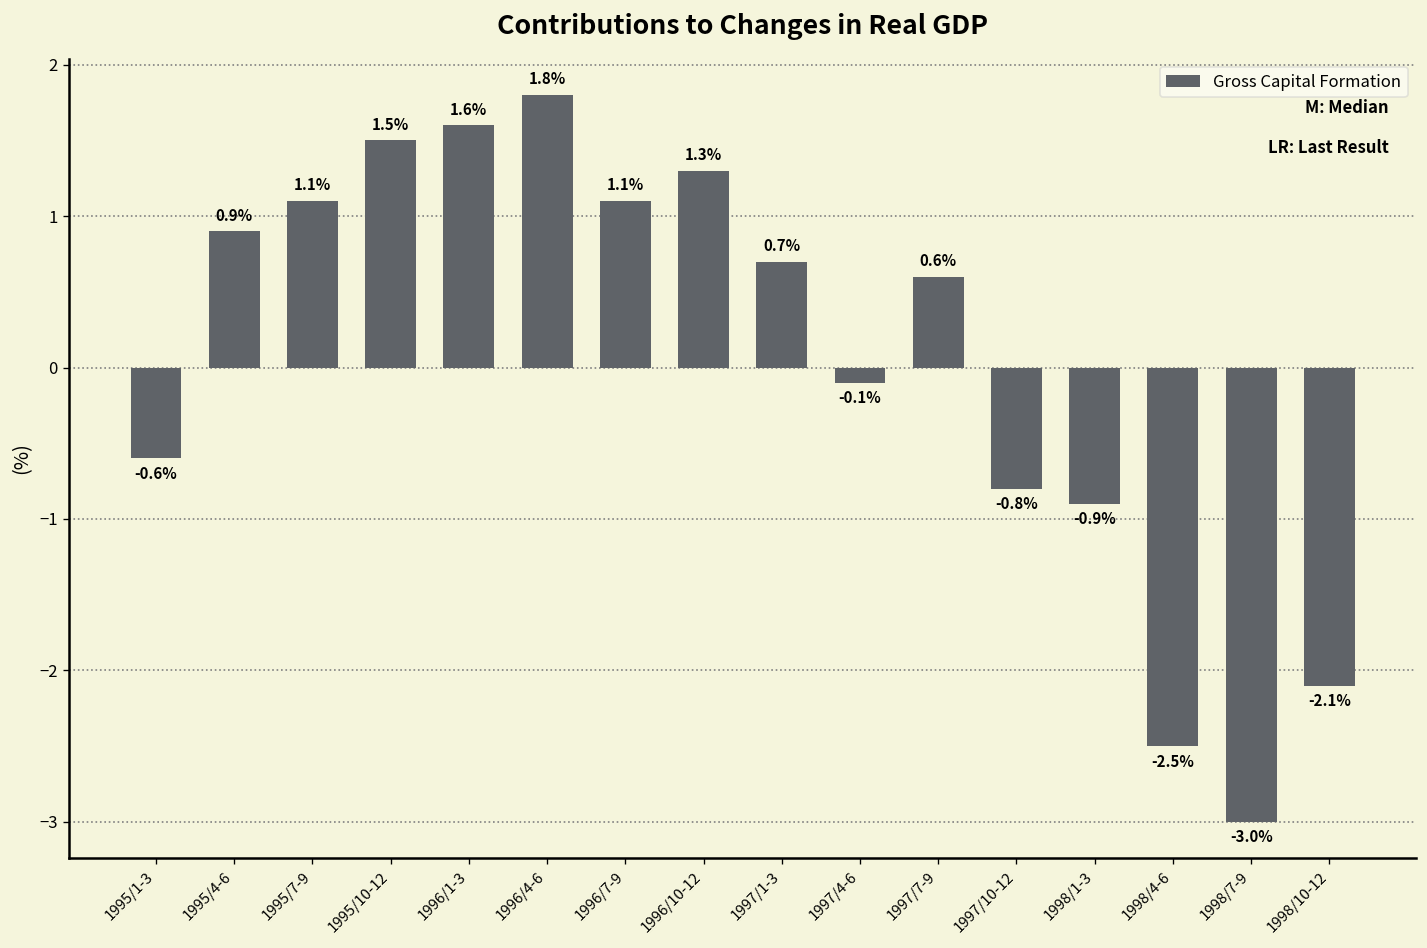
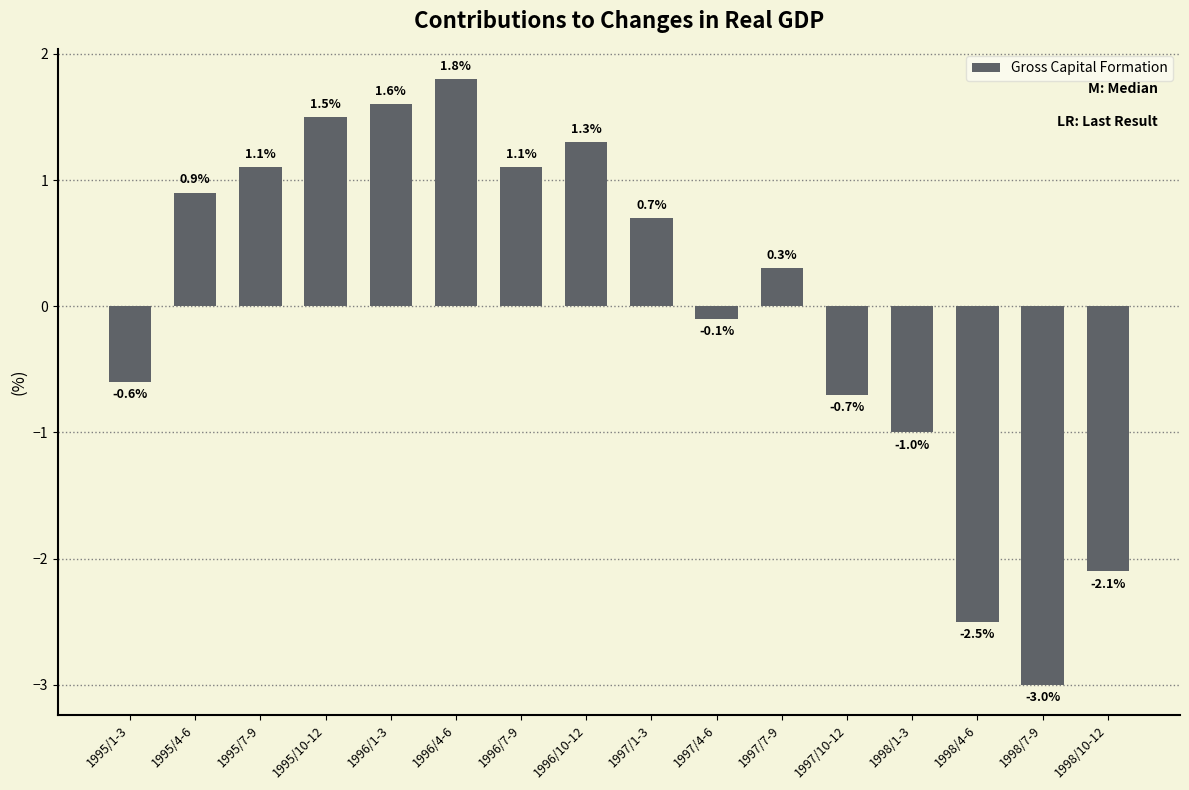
1997/7-9: 0.6% -> 0.3%
1997/10-12: -0.8% -> -0.7%
1998/1-3: -0.9% -> -1.0%
